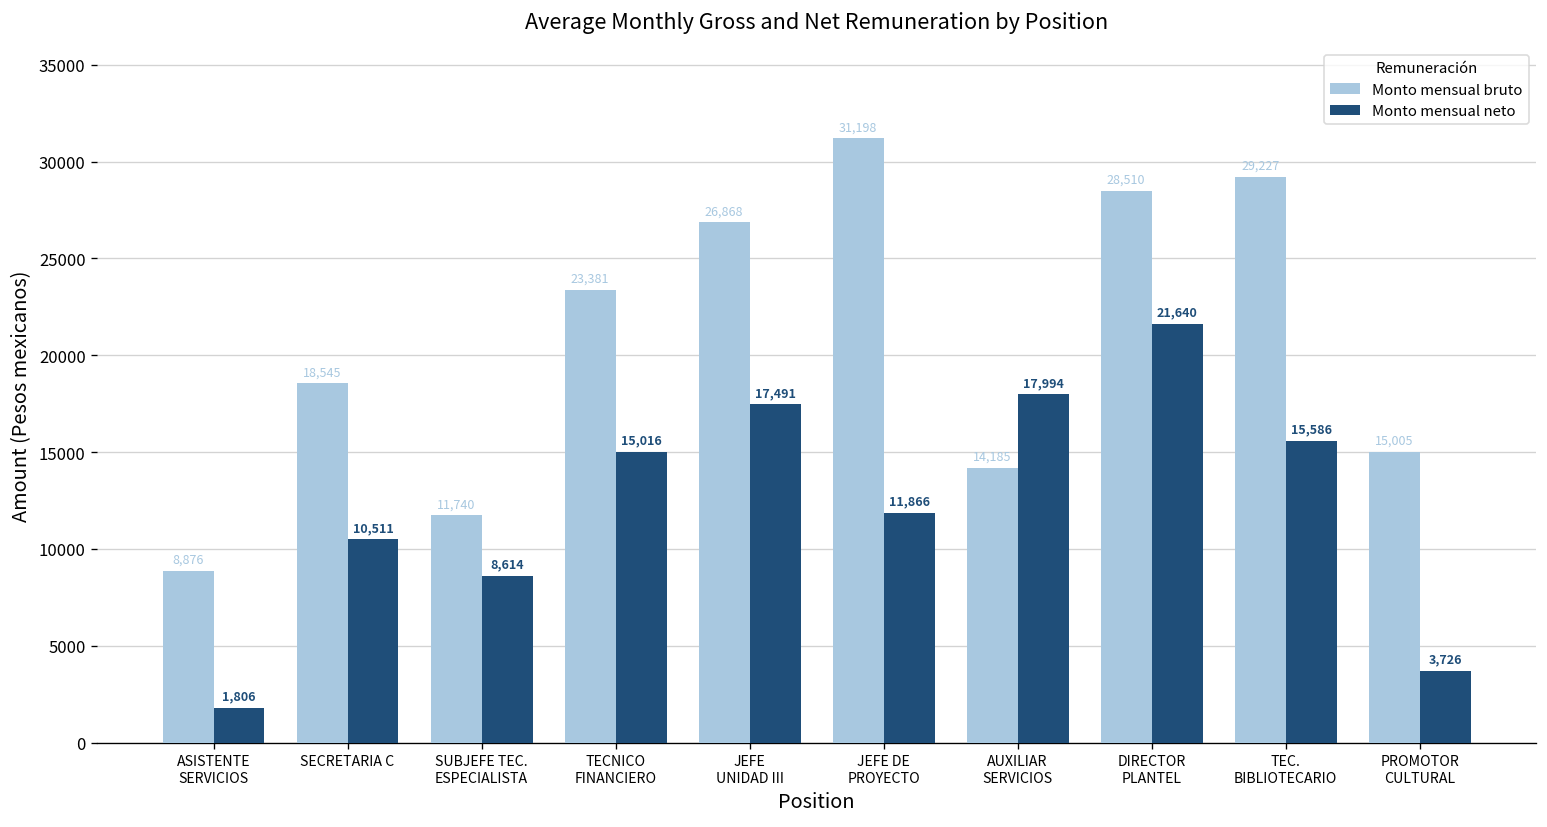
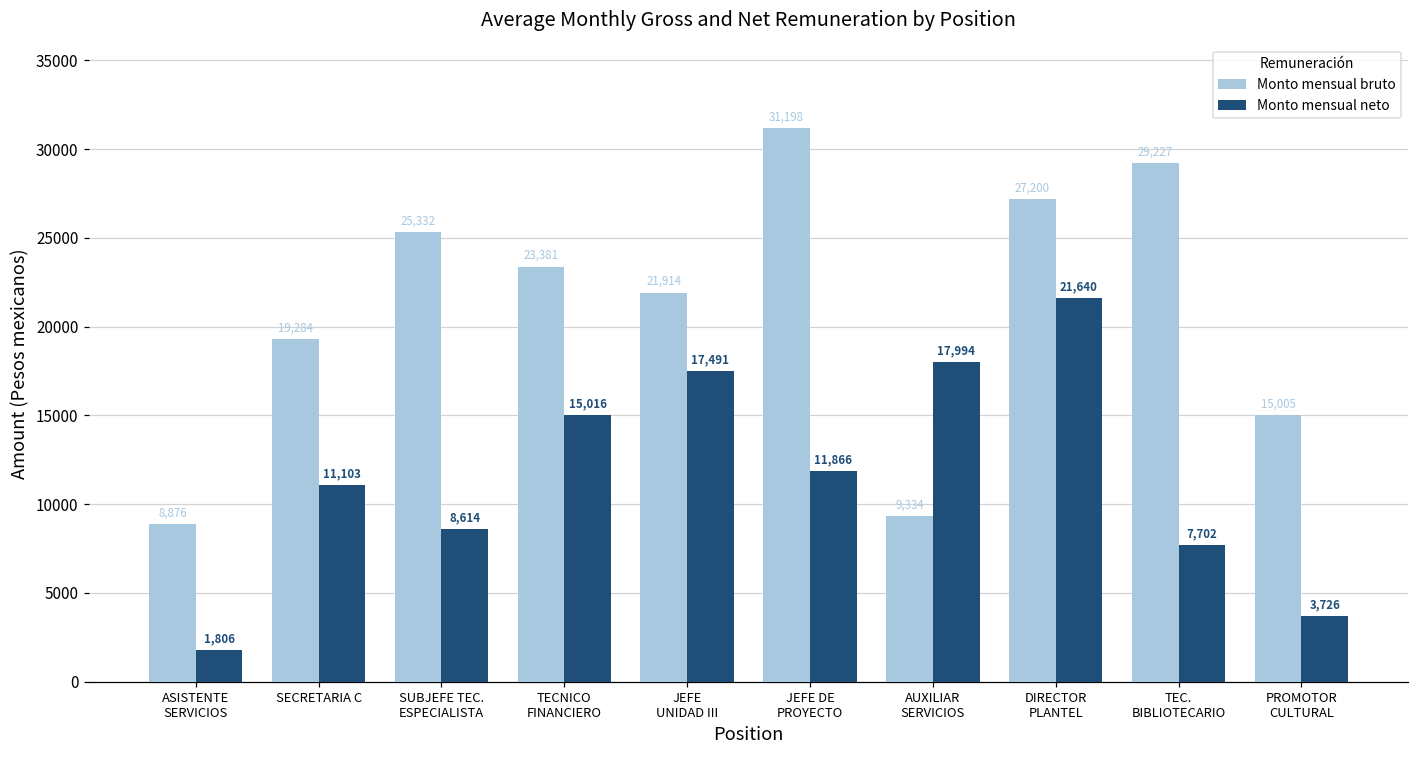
Monto mensual bruto, SECRETARIA C: 18,545 -> 19,284
Monto mensual neto, SECRETARIA C: 10,511 -> 11,103
Monto mensual bruto, SUBJEFE TEC. ESPECIALISTA: 11,740 -> 25,332
Monto mensual bruto, JEFE UNIDAD III: 26,868 -> 21,914
Monto mensual bruto, AUXILIAR SERVICIOS: 14,185 -> 9,334
Monto mensual bruto, DIRECTOR PLANTEL: 28,510 -> 27,200
Monto mensual neto, TEC. BIBLIOTECARIO: 15,586 -> 7,702
